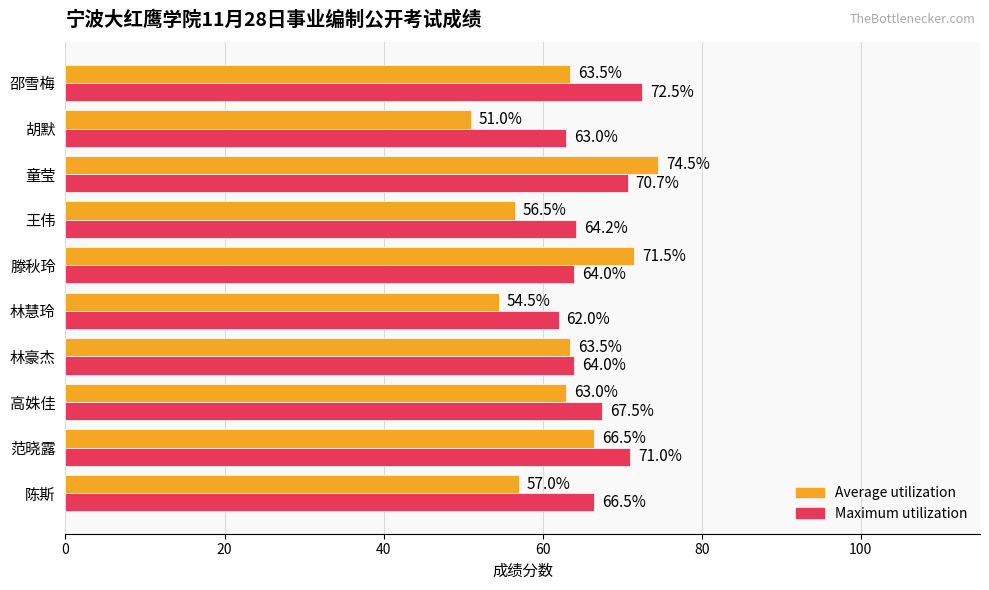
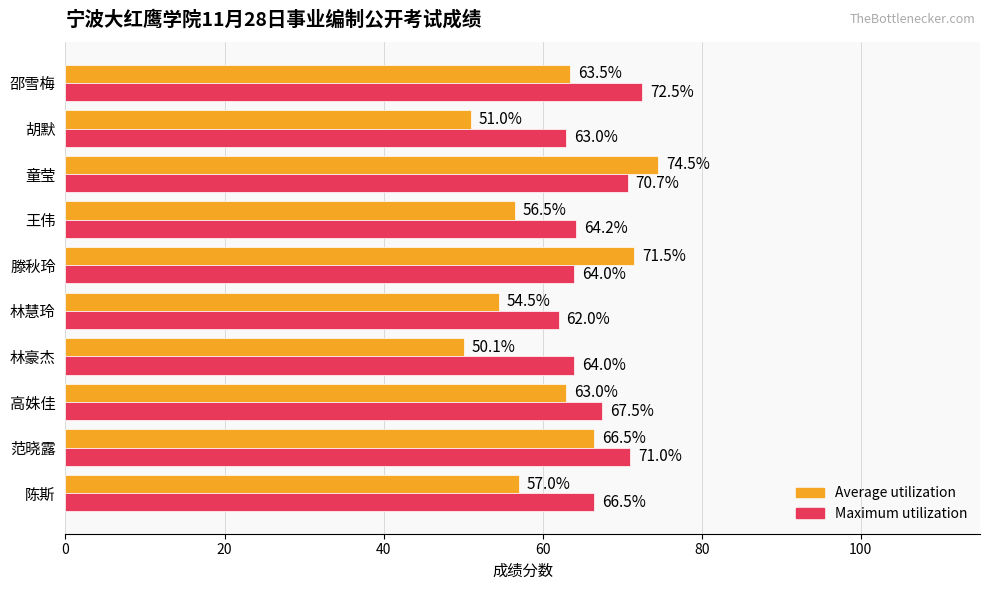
Average utilization, 林豪杰: 63.5% -> 50.1%
